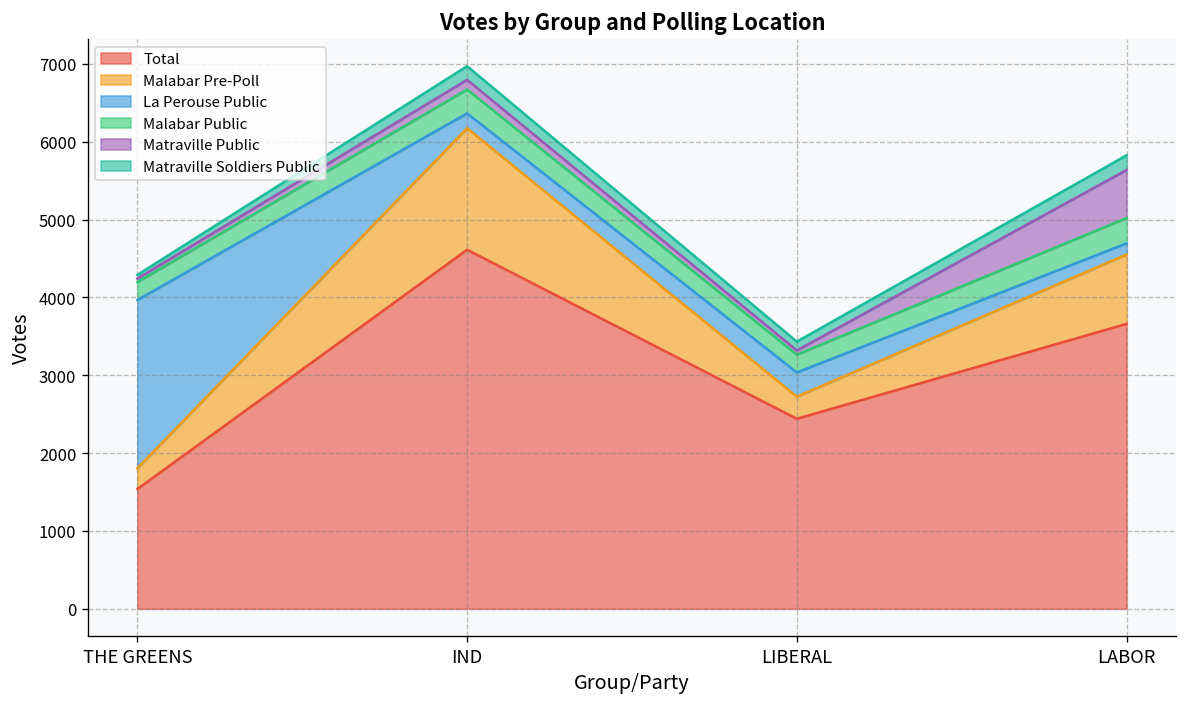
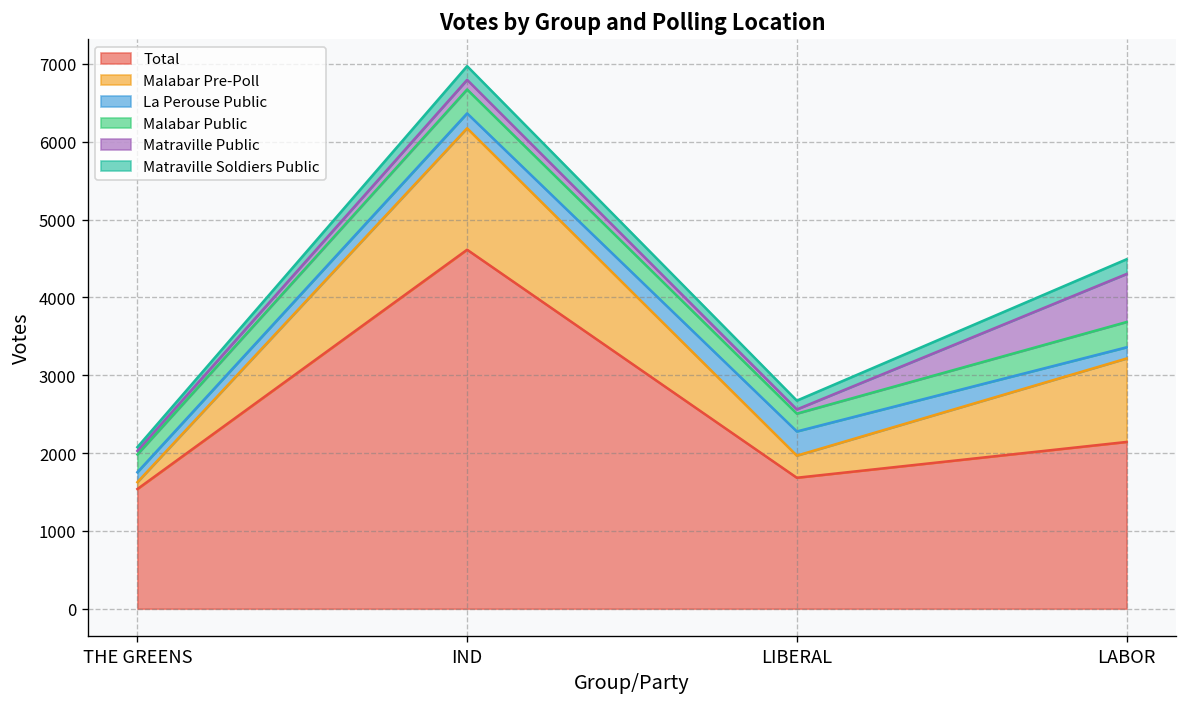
Malabar Pre-Poll, THE GREENS: 300 -> 100
La Perouse Public, THE GREENS: 2200 -> 100
Total, LIBERAL: 2400 -> 1700
Total, LABOR: 3700 -> 2100
Malabar Pre-Poll, LABOR: 900 -> 1100
